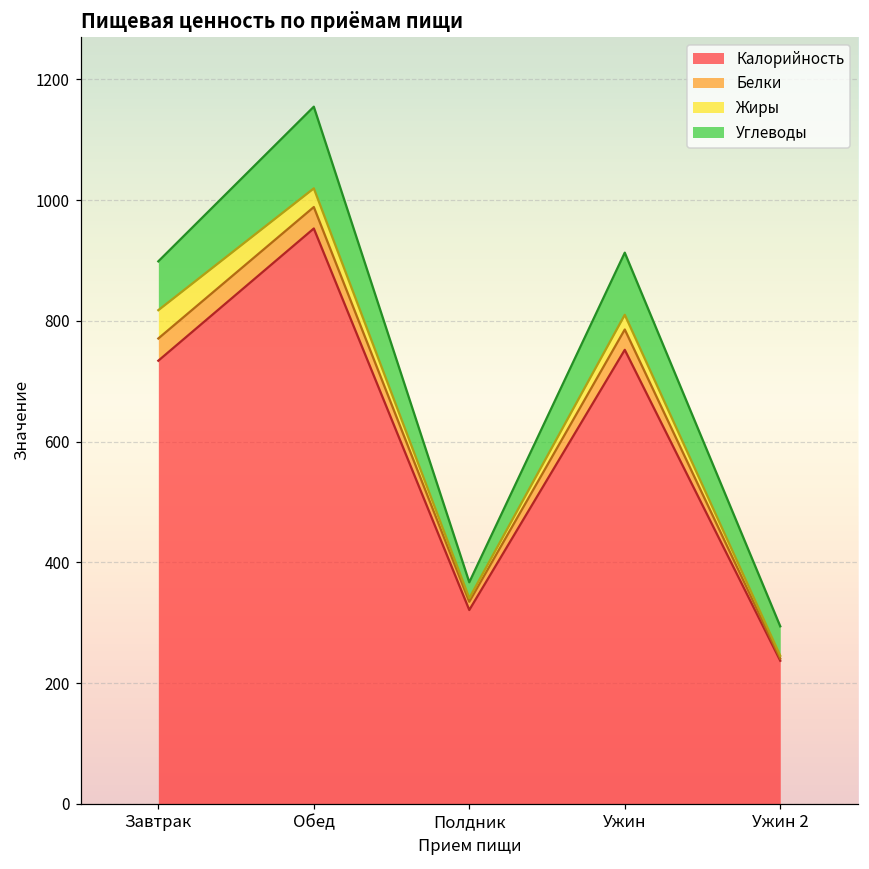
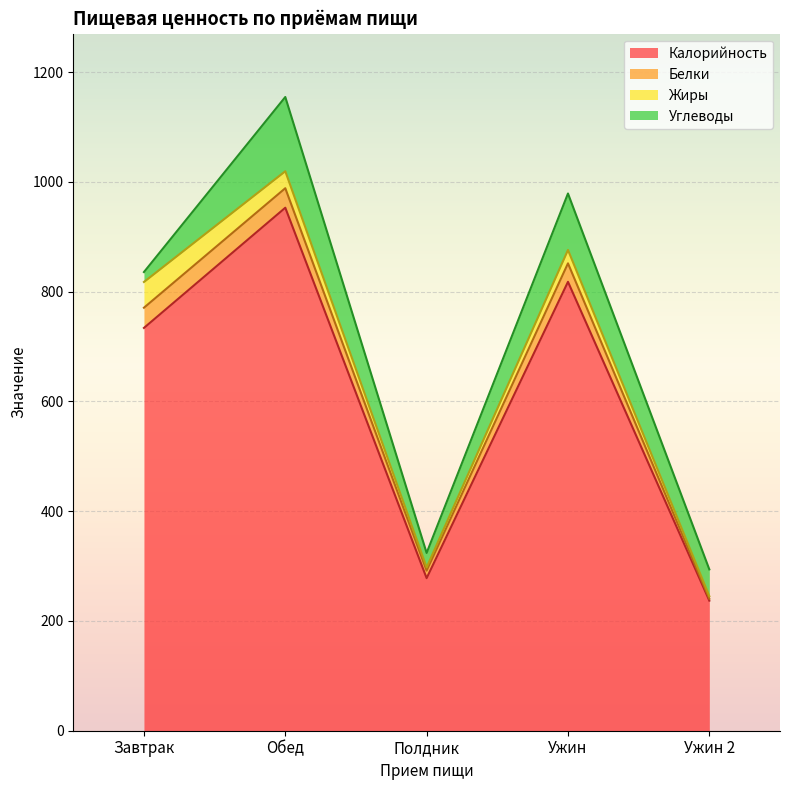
Углеводы, Завтрак: 80 -> 20
Калорийность, Полдник: 320 -> 280
Калорийность, Ужин: 750 -> 820
